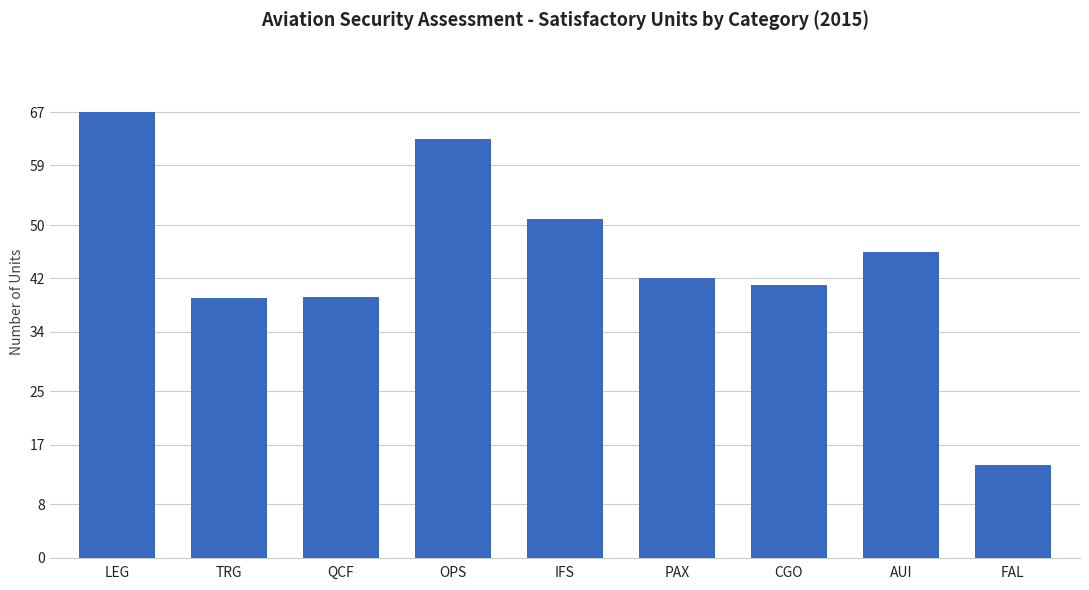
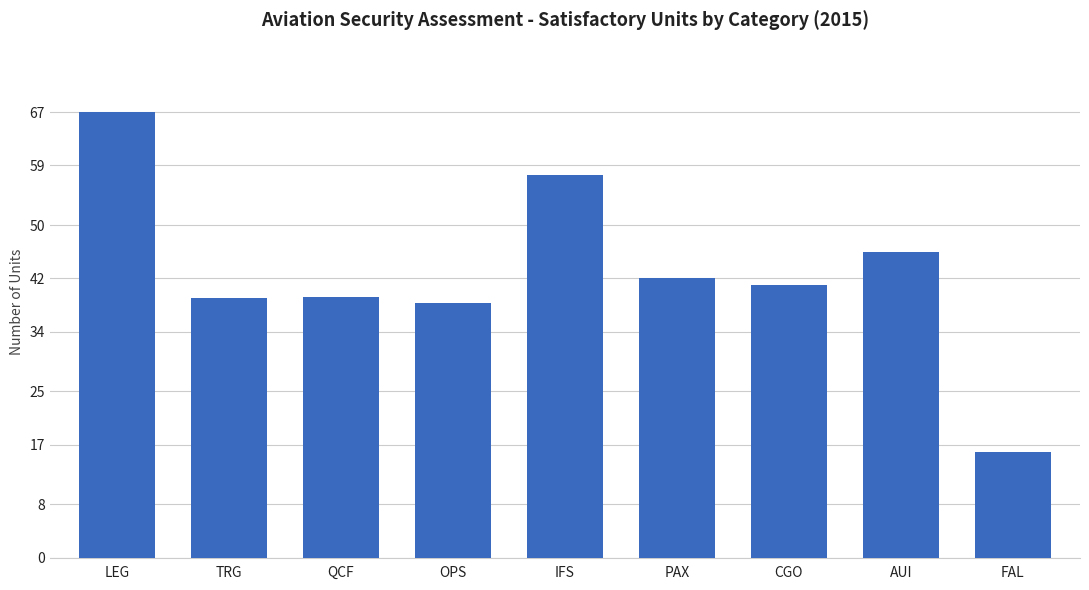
OPS: 63 -> 38
IFS: 51 -> 58
FAL: 14 -> 16
